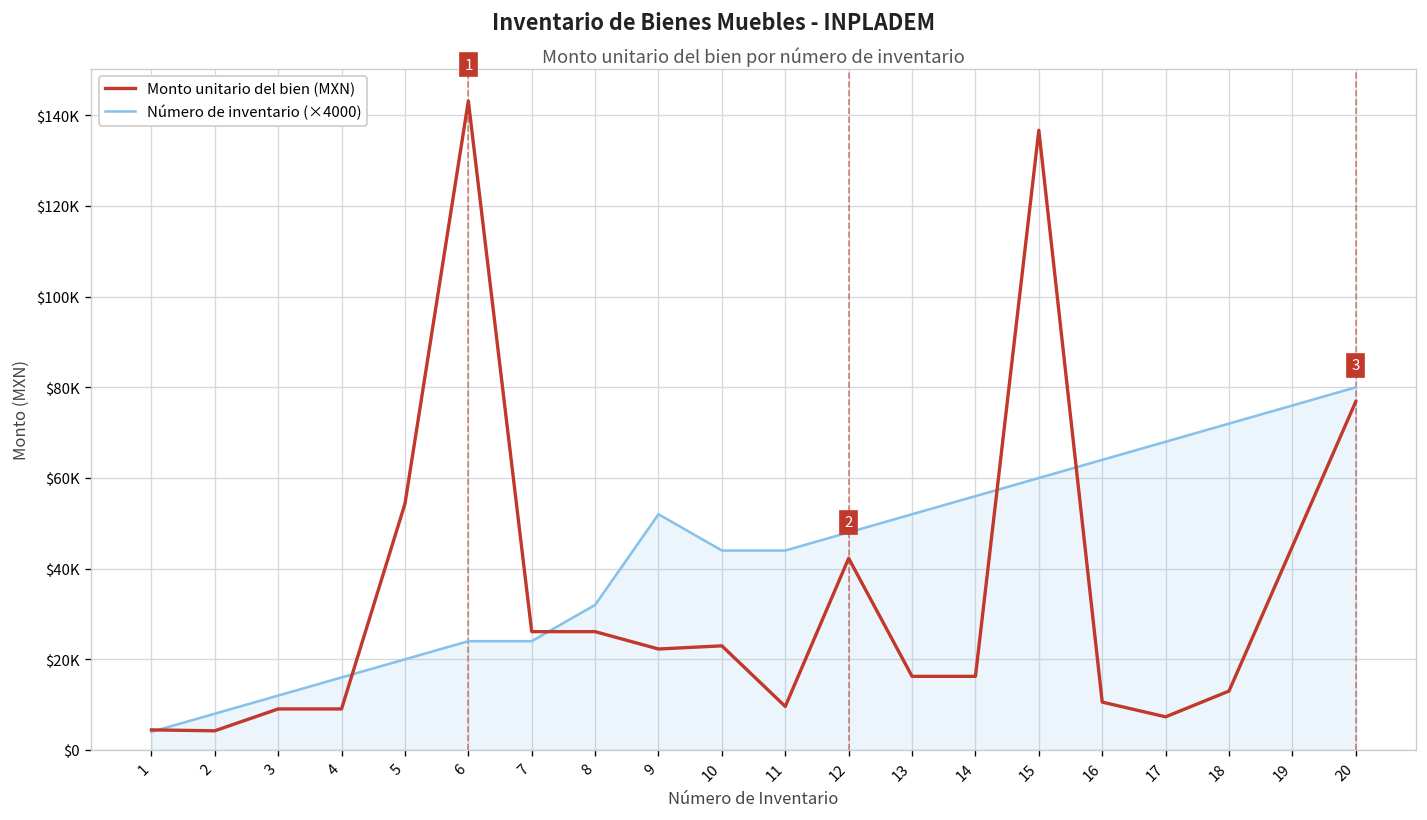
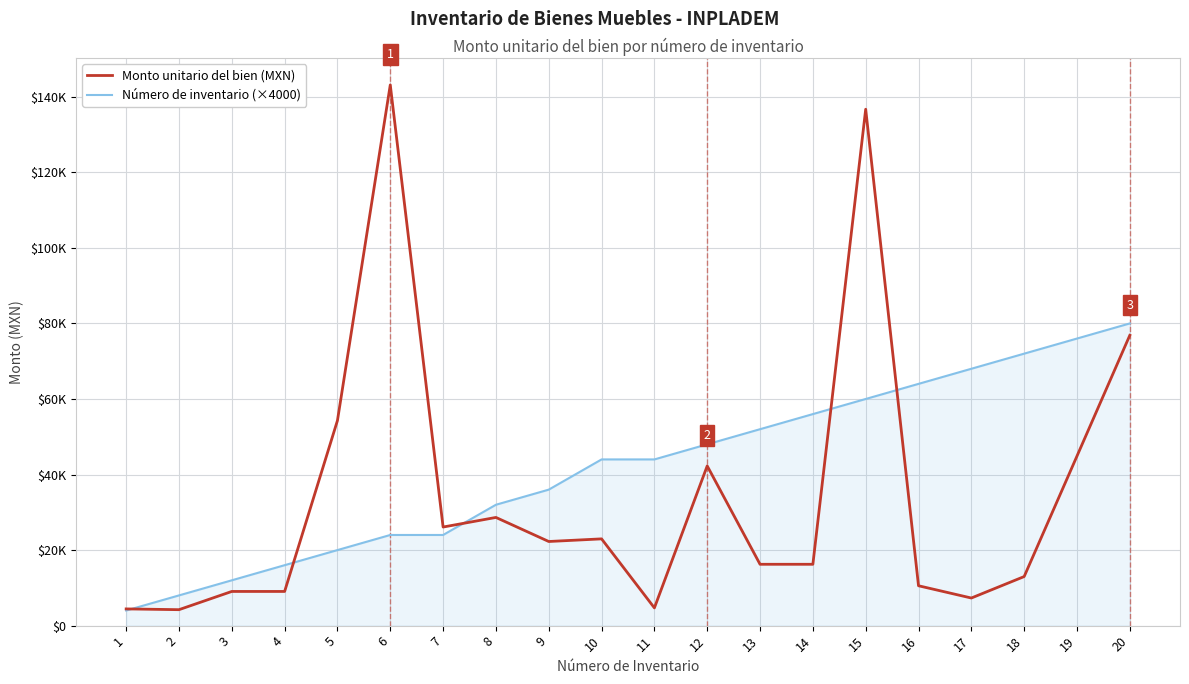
Monto unitario del bien (MXN), 8: $26000 -> $29000
Número de inventario (×4000), 9: $52000 -> $36000
Monto unitario del bien (MXN), 11: $10000 -> $5000
